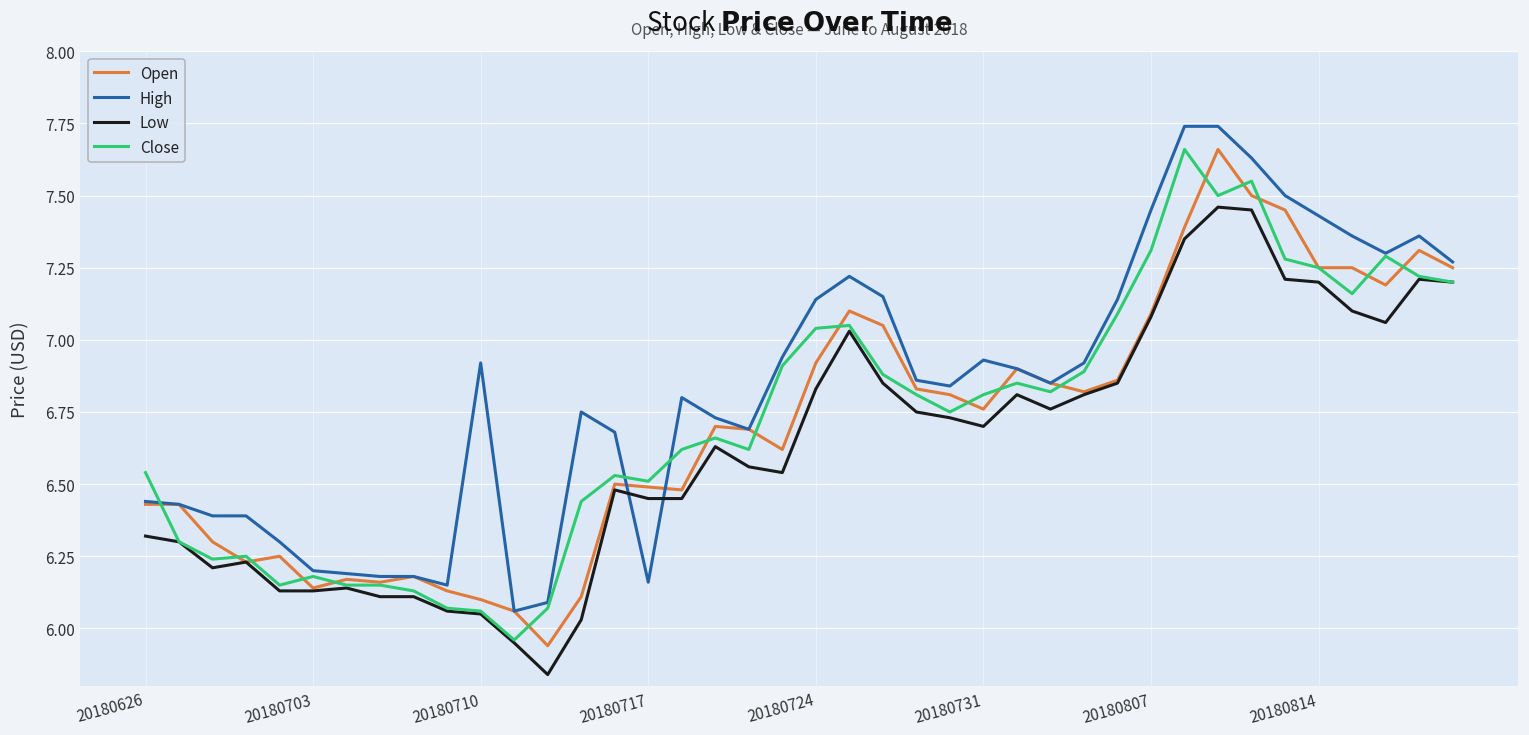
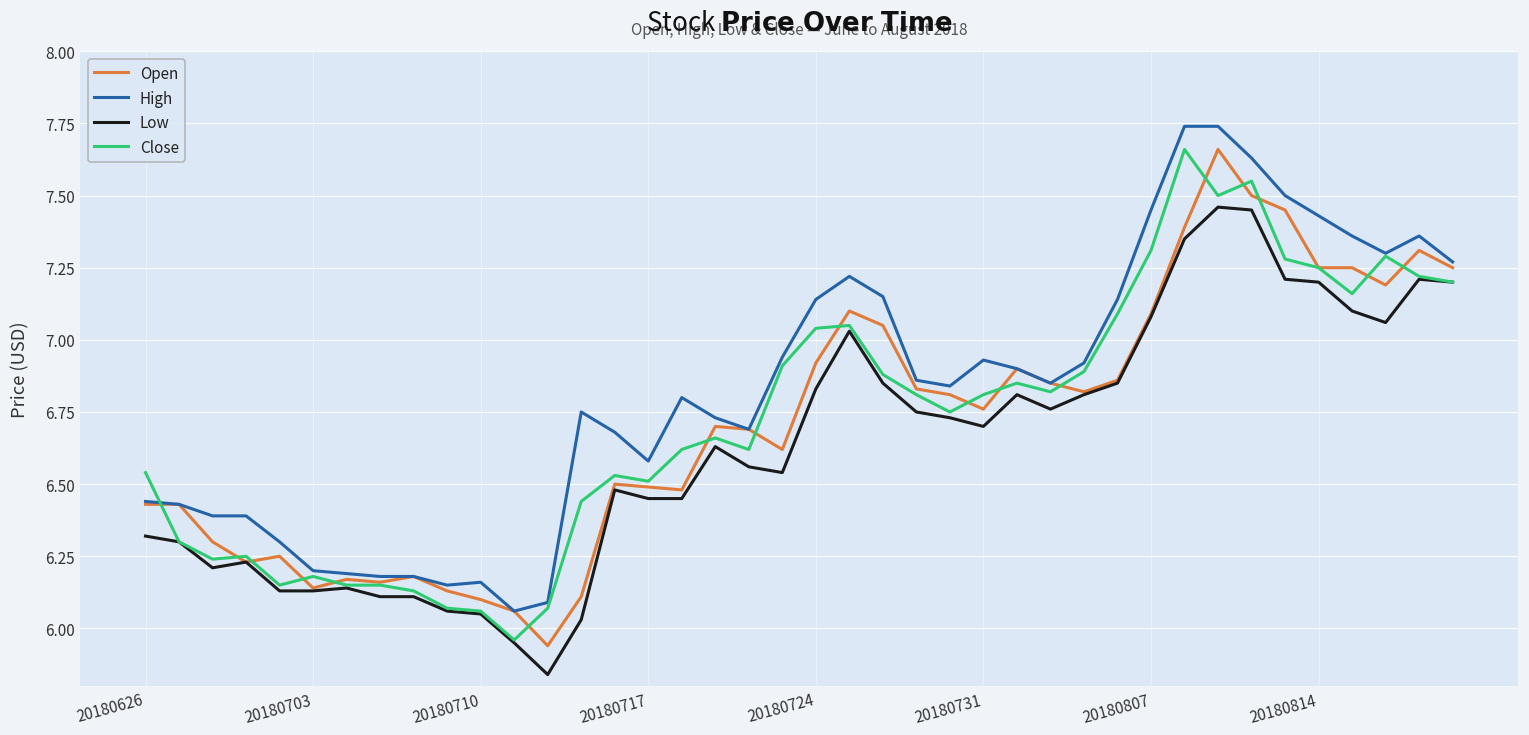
High, 20180710: 6.92 -> 6.16
High, 20180717: 6.16 -> 6.58
